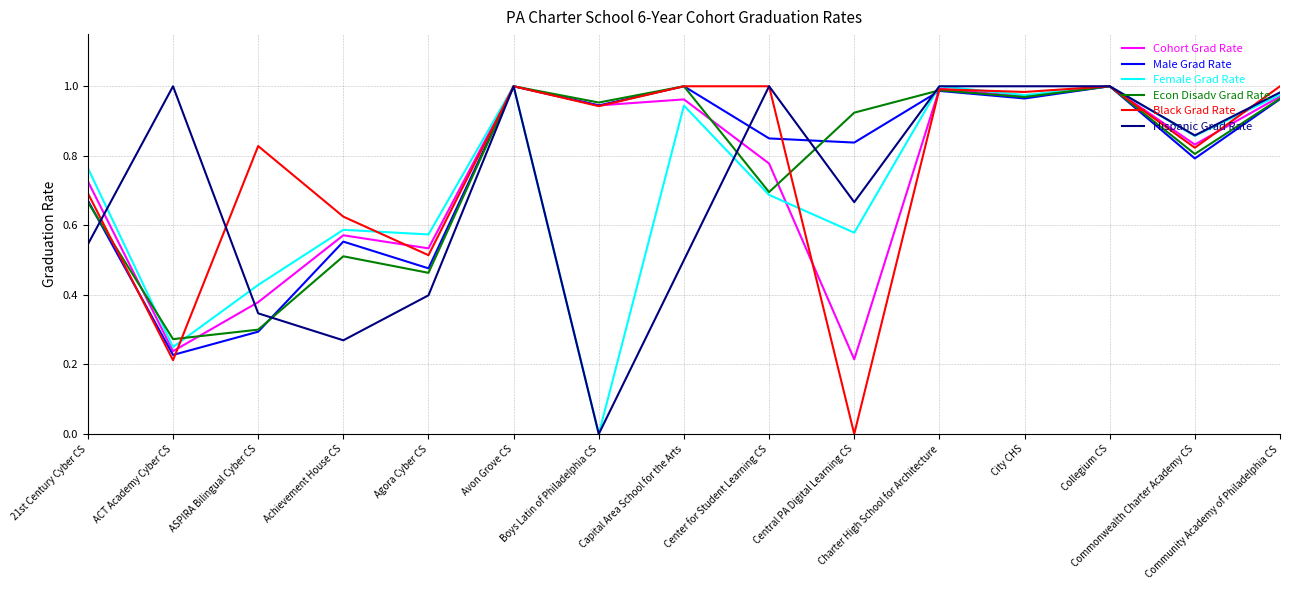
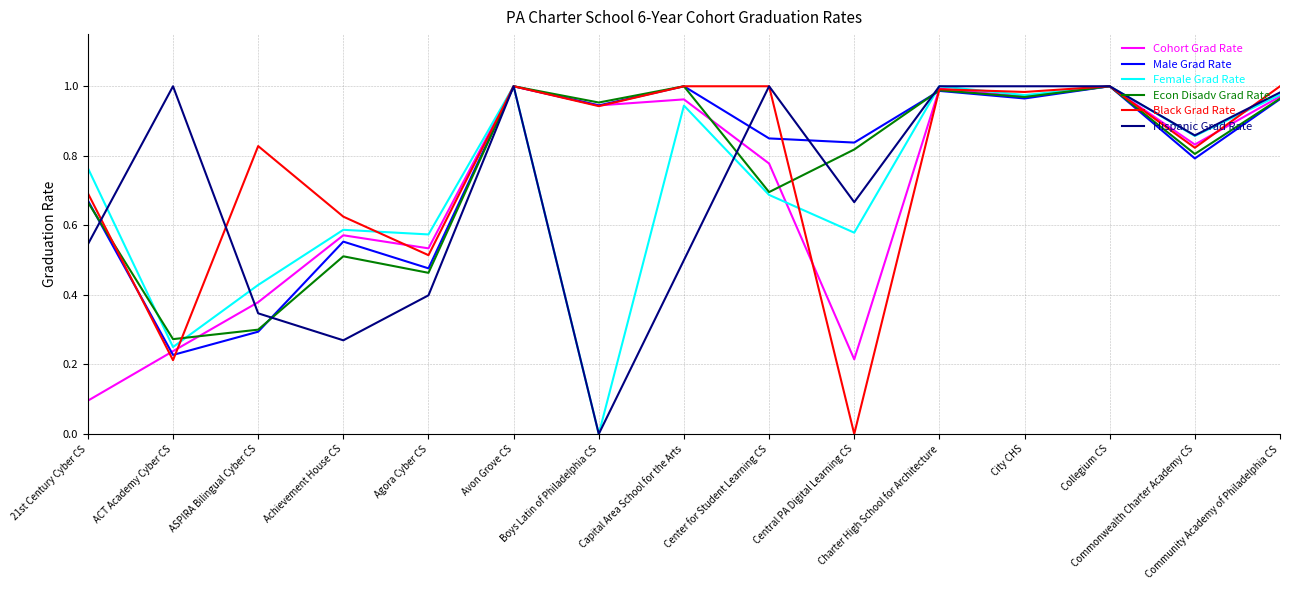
Cohort Grad Rate, 21st Century Cyber CS: 0.73 -> 0.10
Econ Disadv Grad Rate, Central PA Digital Learning CS: 0.92 -> 0.82
